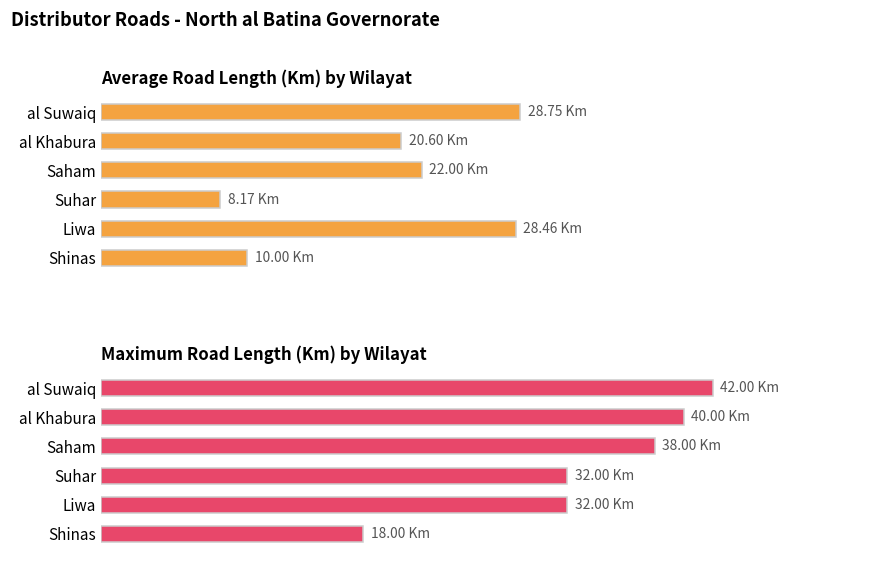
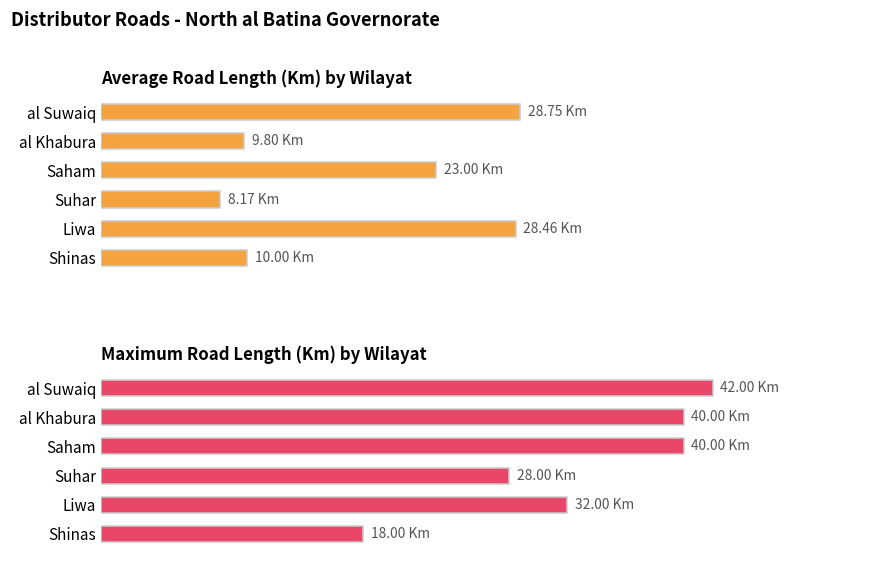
Average Road Length (Km) by Wilayat, al Khabura: 20.60 -> 9.80
Average Road Length (Km) by Wilayat, Saham: 22.00 -> 23.00
Maximum Road Length (Km) by Wilayat, Saham: 38.00 -> 40.00
Maximum Road Length (Km) by Wilayat, Suhar: 32.00 -> 28.00
